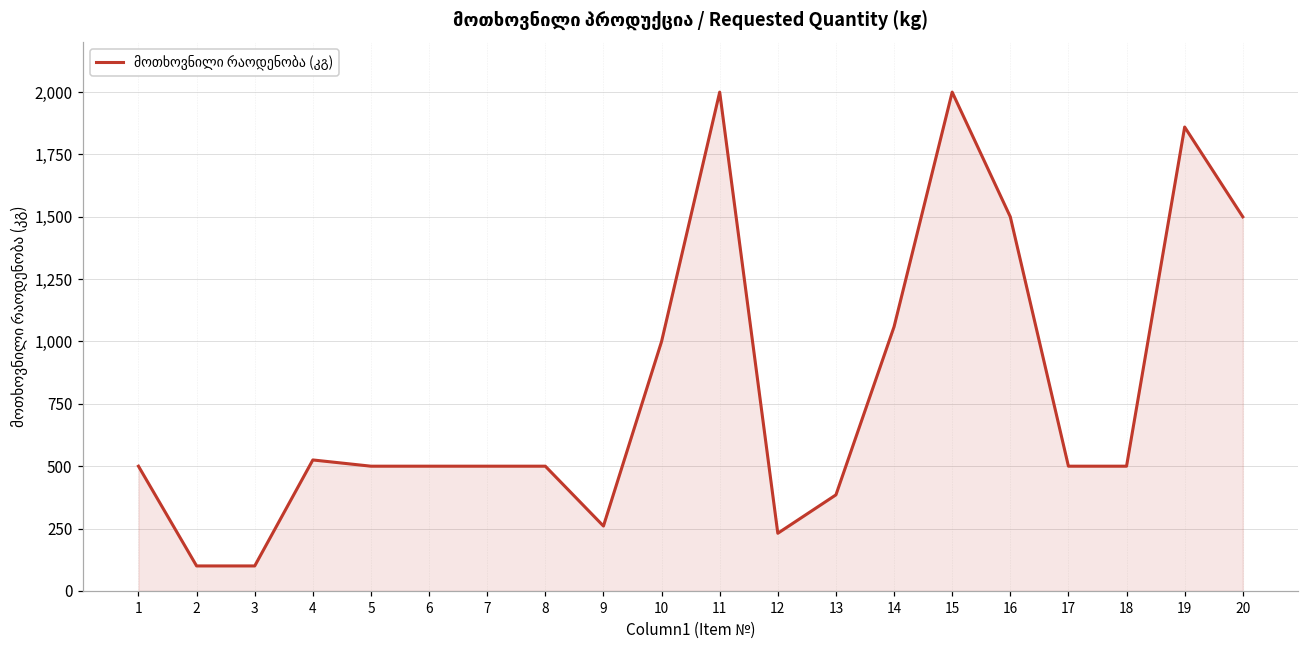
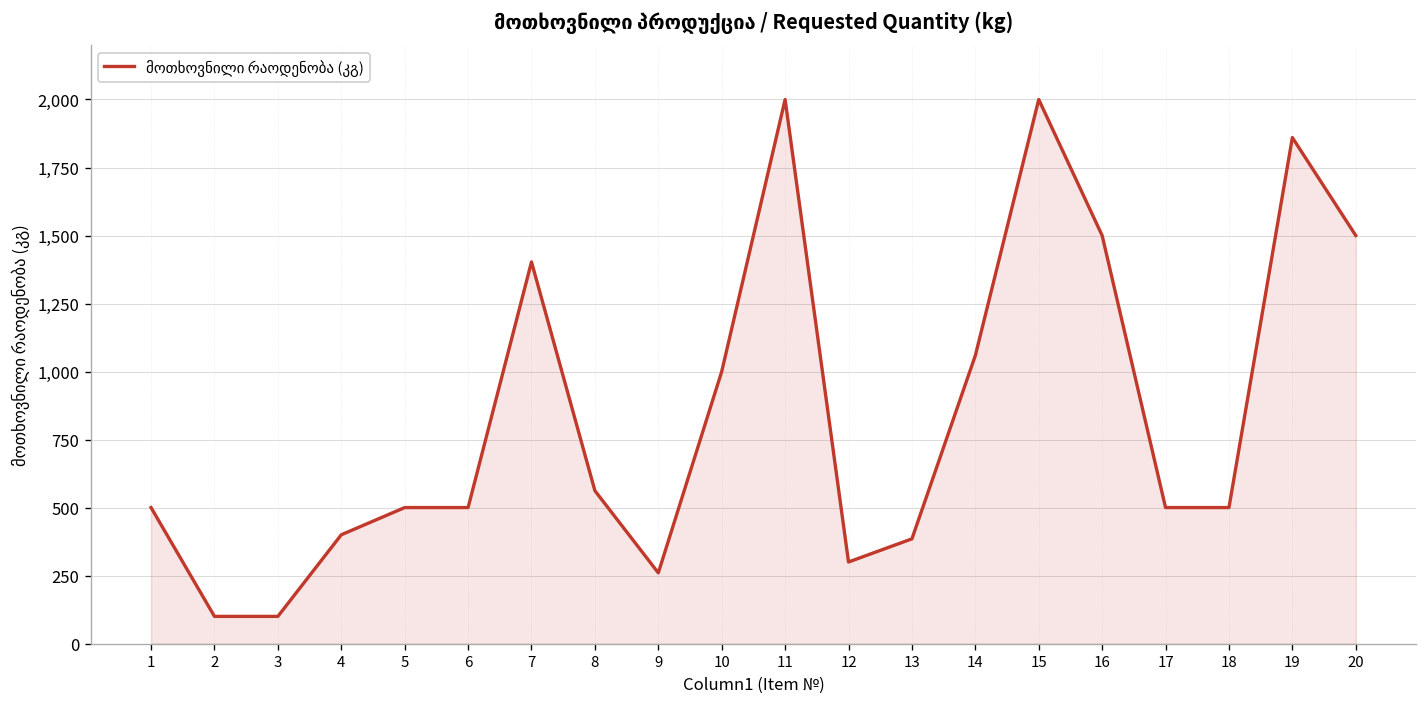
4: 530 -> 400
7: 500 -> 1,400
8: 500 -> 560
12: 230 -> 300
